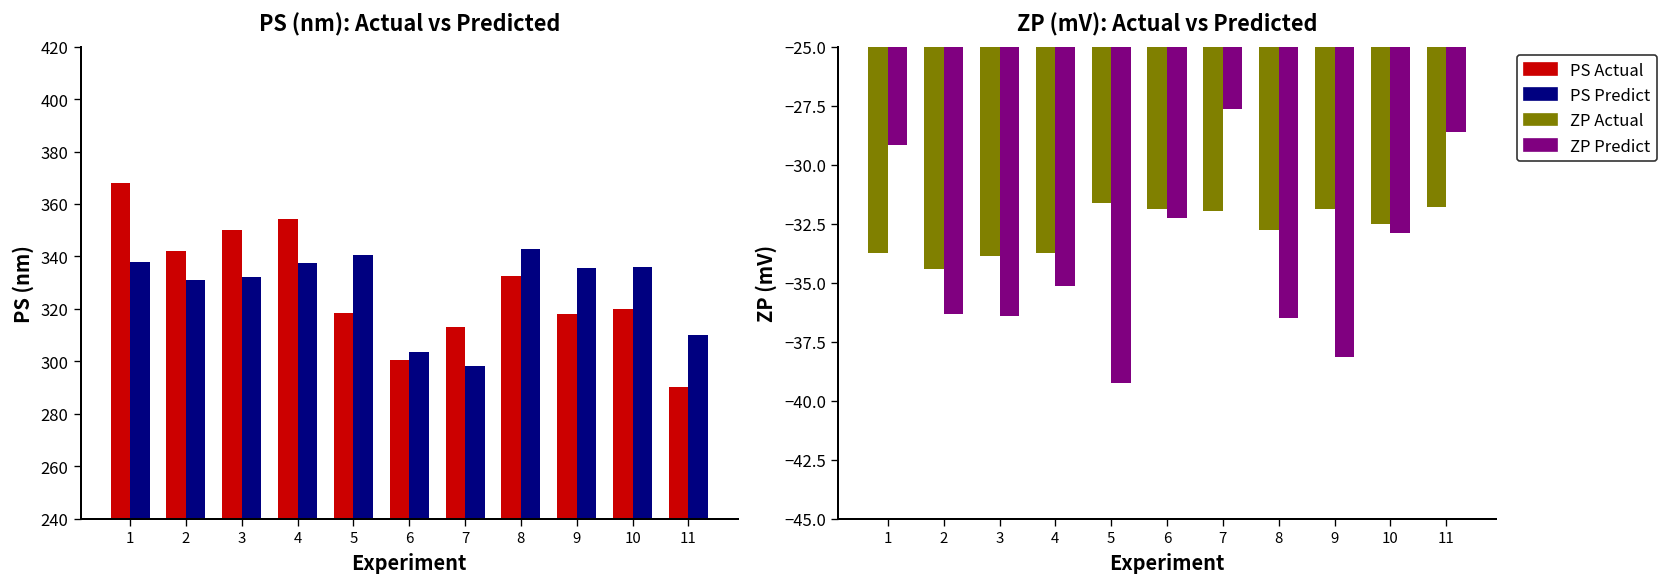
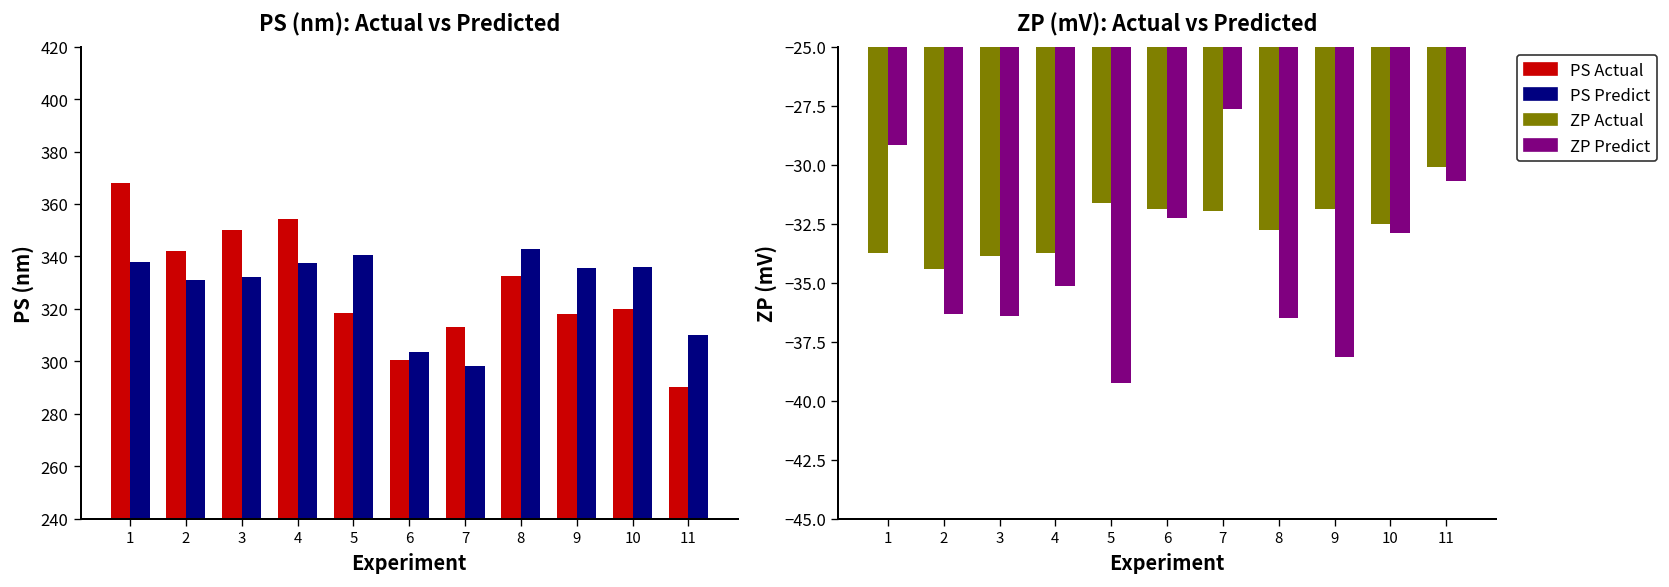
ZP (mV): Actual vs Predicted, ZP Actual, 11: -31.8 -> -30.1
ZP (mV): Actual vs Predicted, ZP Predict, 11: -28.6 -> -30.7
